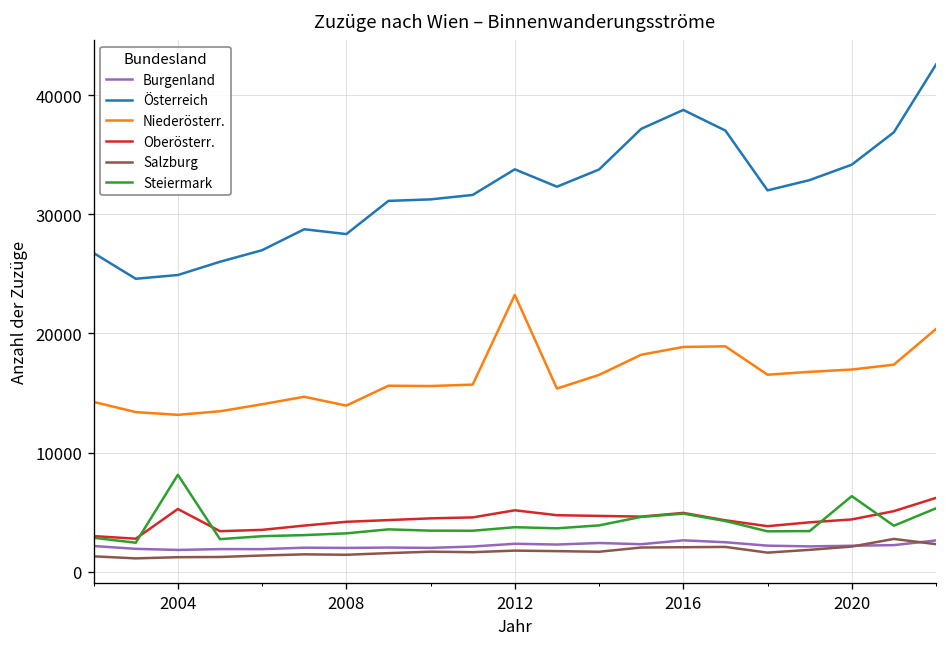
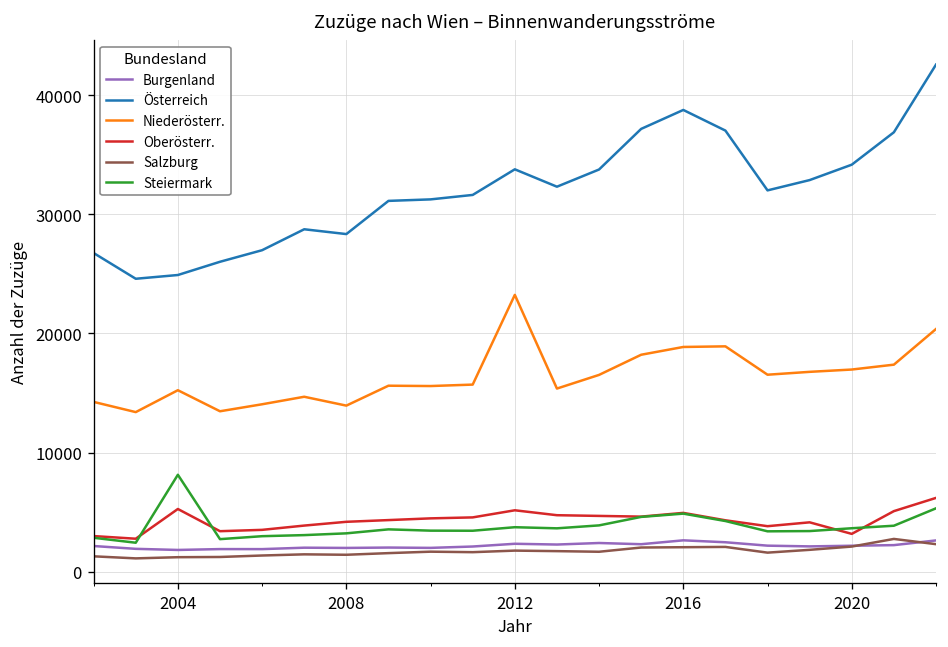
Niederösterr., 2004: 13000 -> 15000
Oberösterr., 2020: 4000 -> 3000
Steiermark, 2020: 6000 -> 4000
